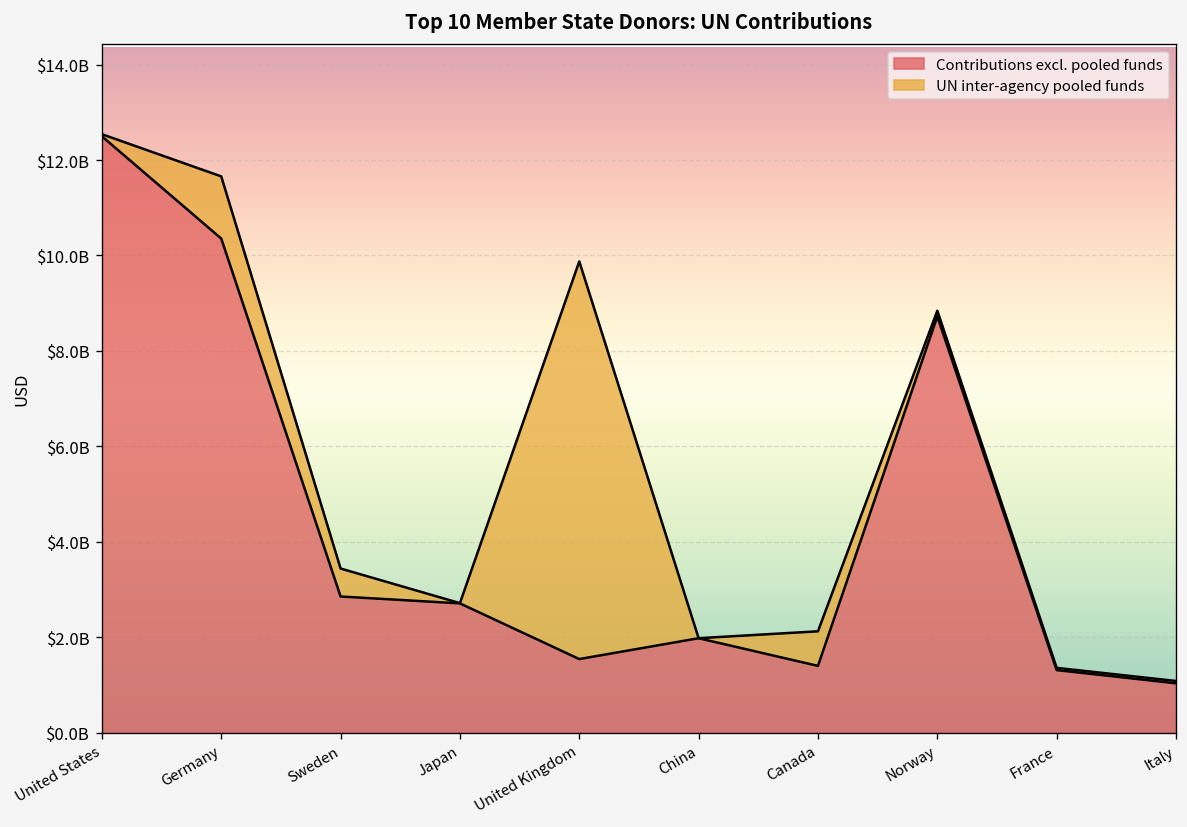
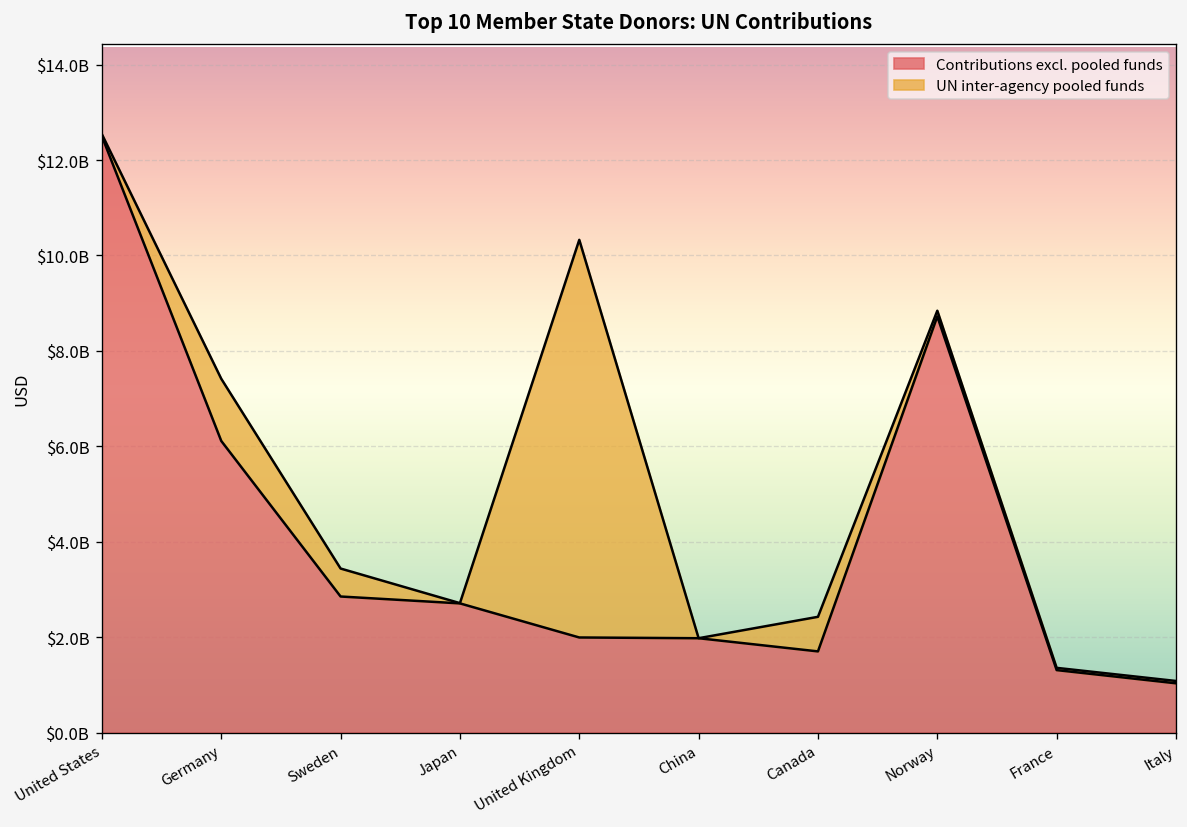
Contributions excl. pooled funds, Germany: $10400000000 -> $6100000000
Contributions excl. pooled funds, United Kingdom: $1500000000 -> $2000000000
Contributions excl. pooled funds, Canada: $1400000000 -> $1700000000
